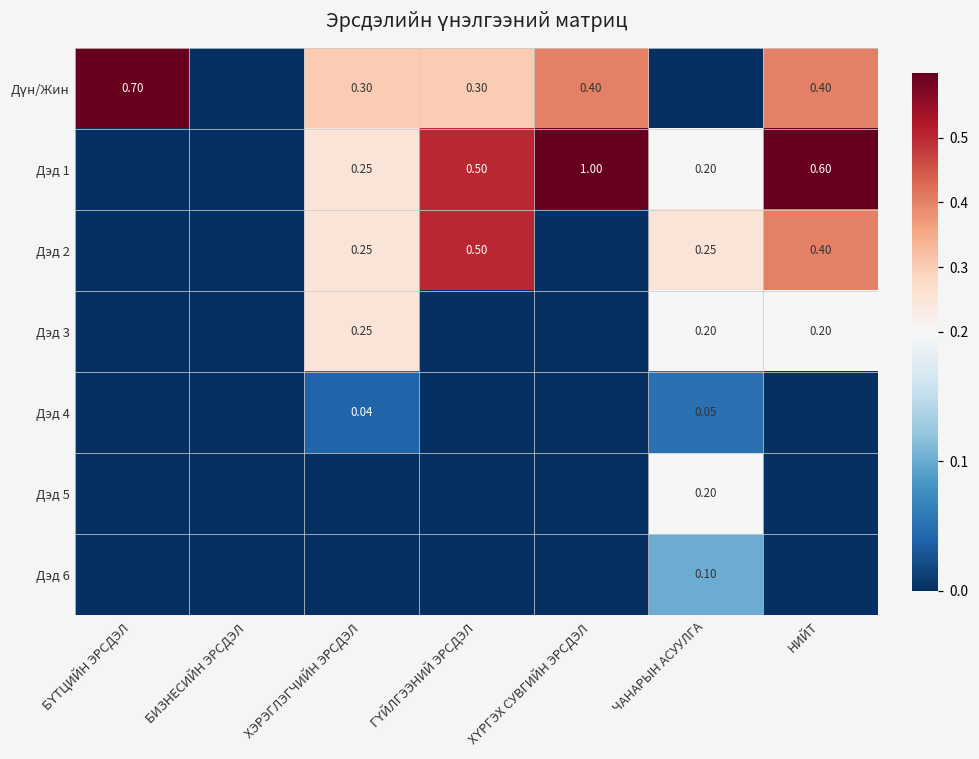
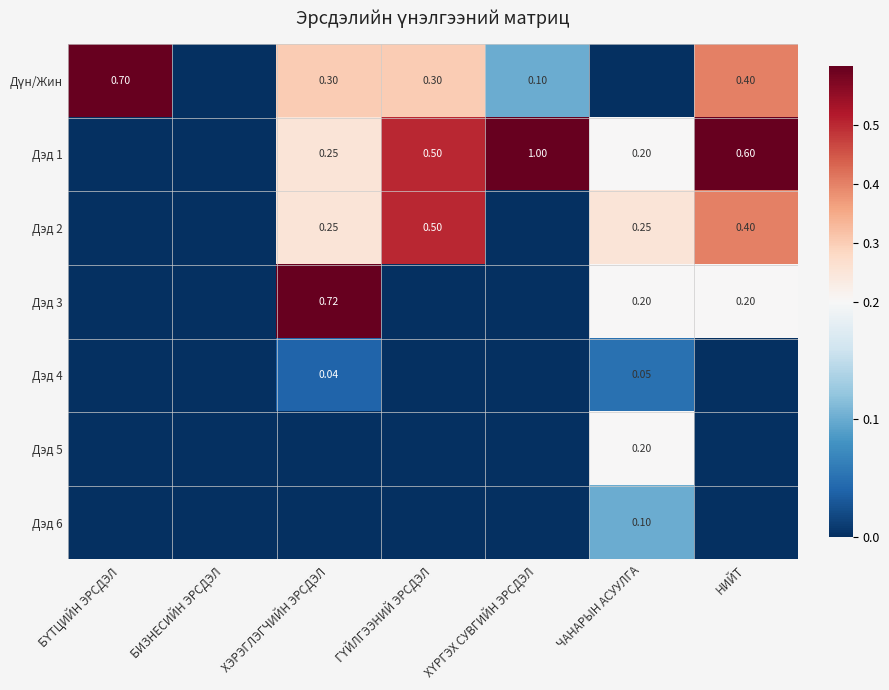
Дүн/Жин, ХҮРГЭХ СУВГИЙН ЭРСДЭЛ: 0.40 -> 0.10
Дэд 3, ХЭРЭГЛЭГЧИЙН ЭРСДЭЛ: 0.25 -> 0.72
